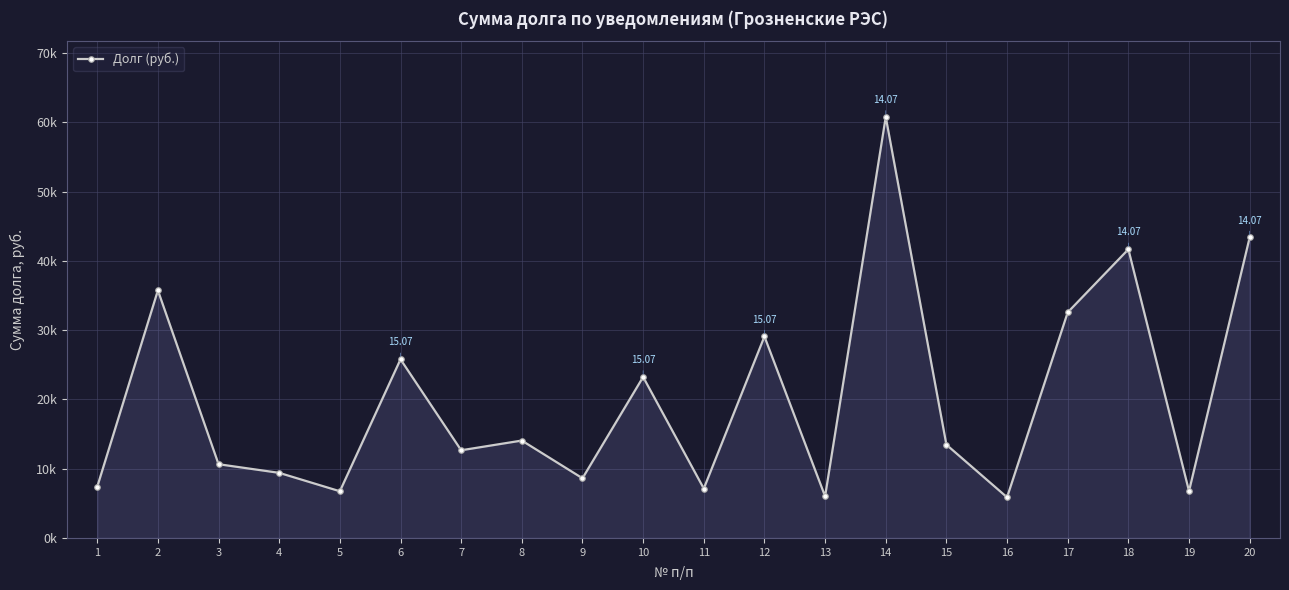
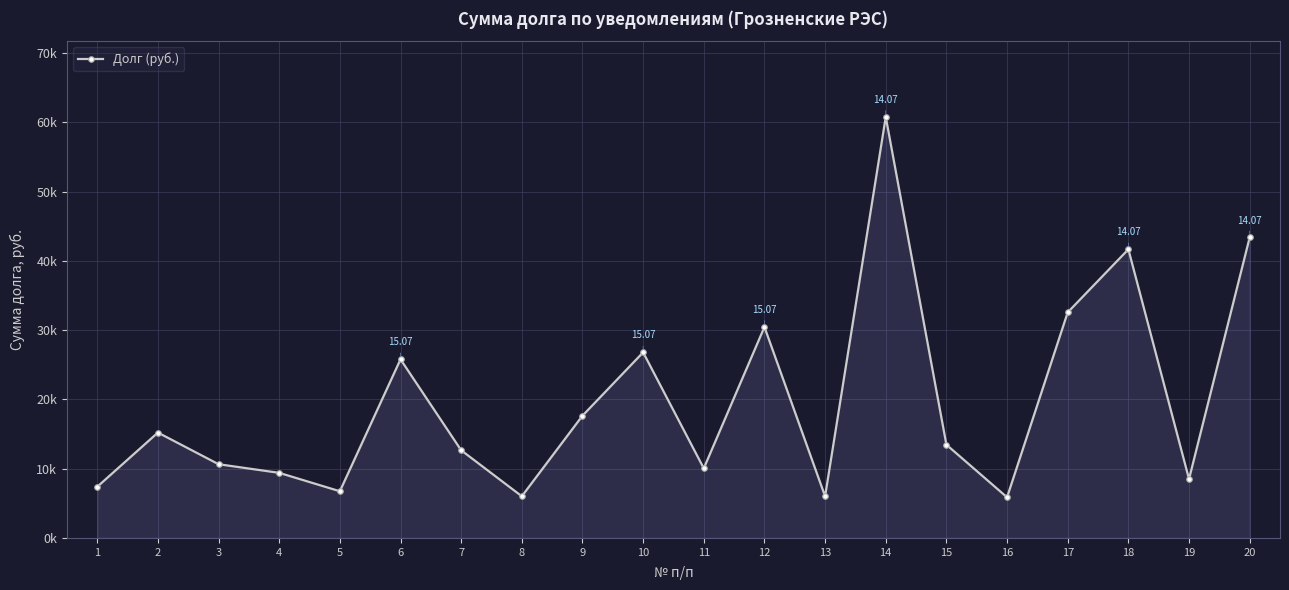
2: 36000 -> 15000
8: 14000 -> 6000
9: 9000 -> 18000
10: 23000 -> 27000
11: 7000 -> 10000
12: 29000 -> 30000
19: 7000 -> 8000
